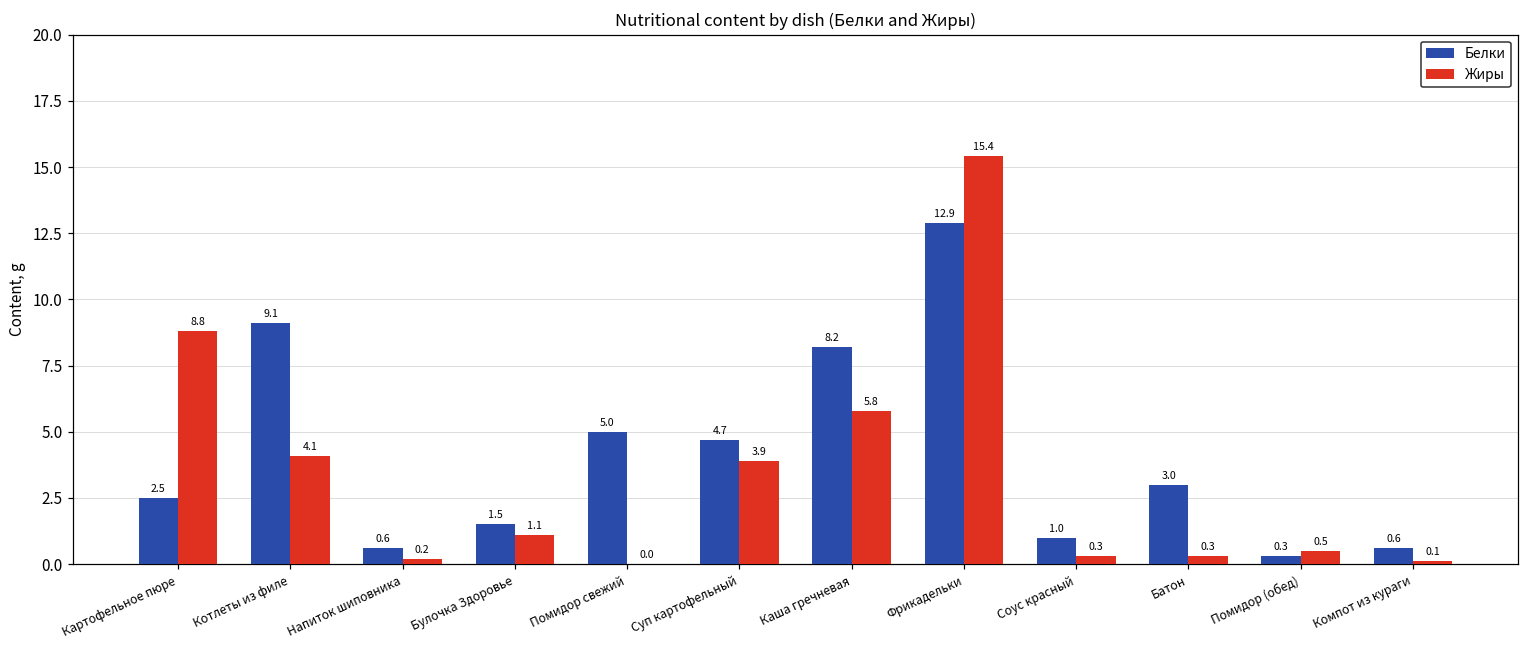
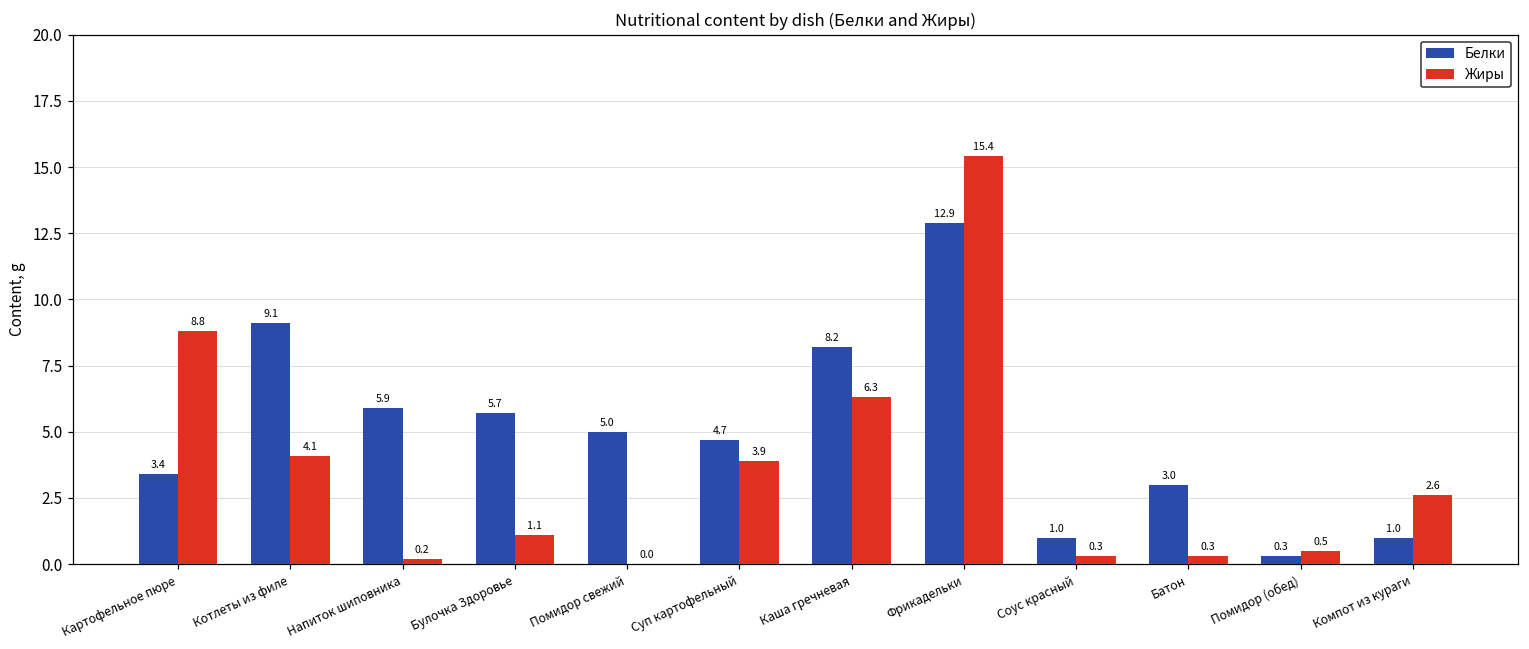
Белки, Картофельное пюре: 2.5 -> 3.4
Белки, Напиток шиповника: 0.6 -> 5.9
Белки, Булочка Здоровье: 1.5 -> 5.7
Жиры, Каша гречневая: 5.8 -> 6.3
Белки, Компот из кураги: 0.6 -> 1.0
Жиры, Компот из кураги: 0.1 -> 2.6
